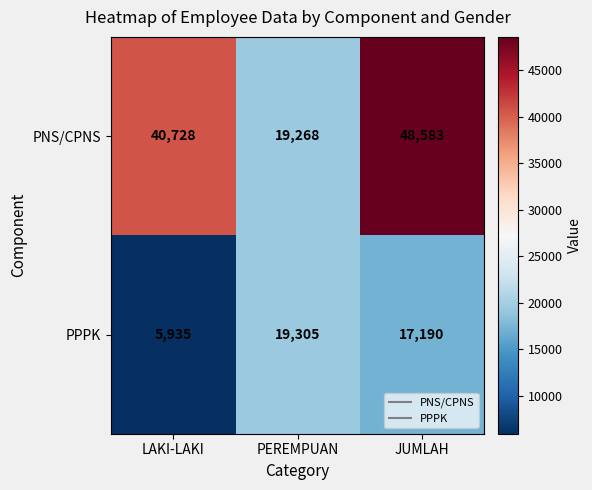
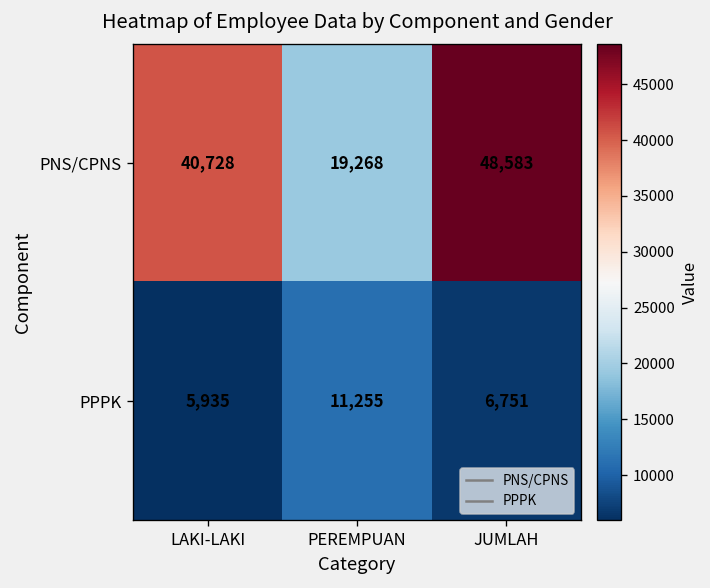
PPPK, PEREMPUAN: 19,305 -> 11,255
PPPK, JUMLAH: 17,190 -> 6,751
